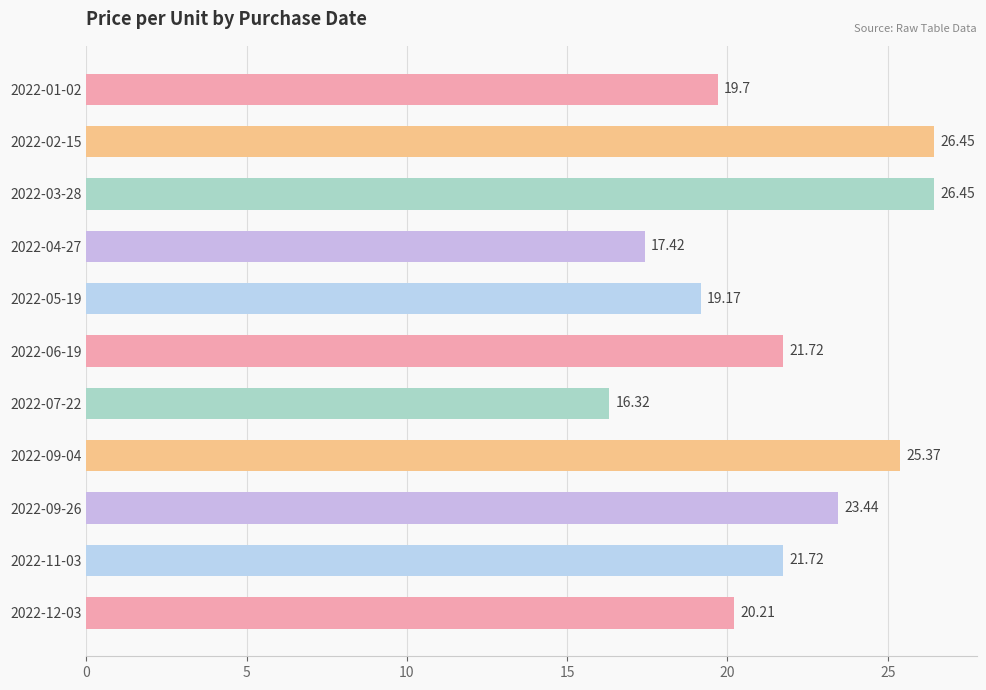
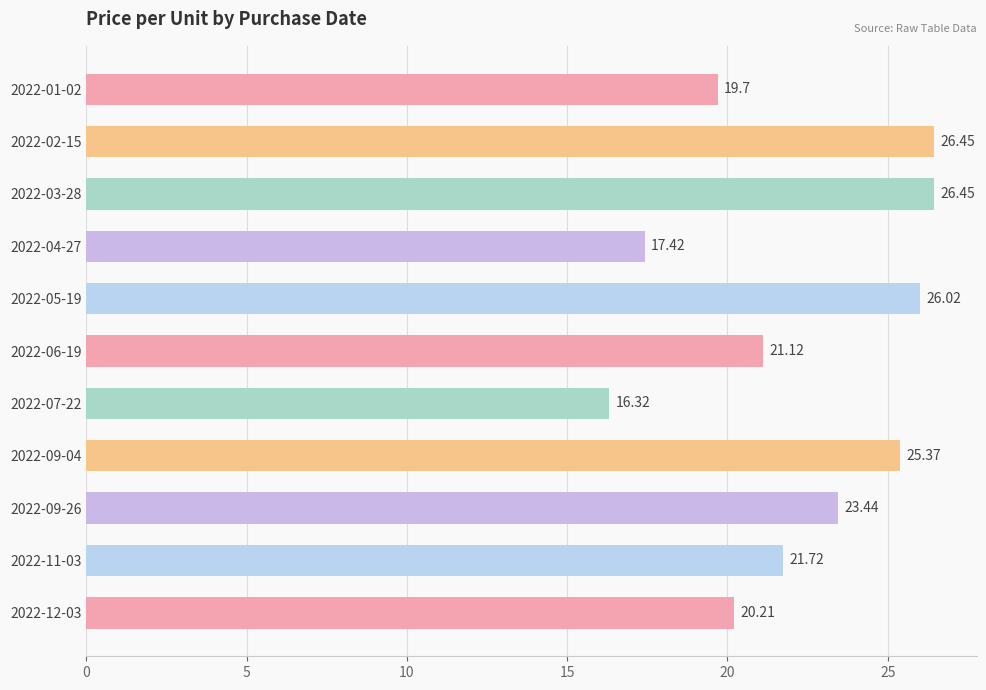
2022-05-19: 19.17 -> 26.02
2022-06-19: 21.72 -> 21.12
